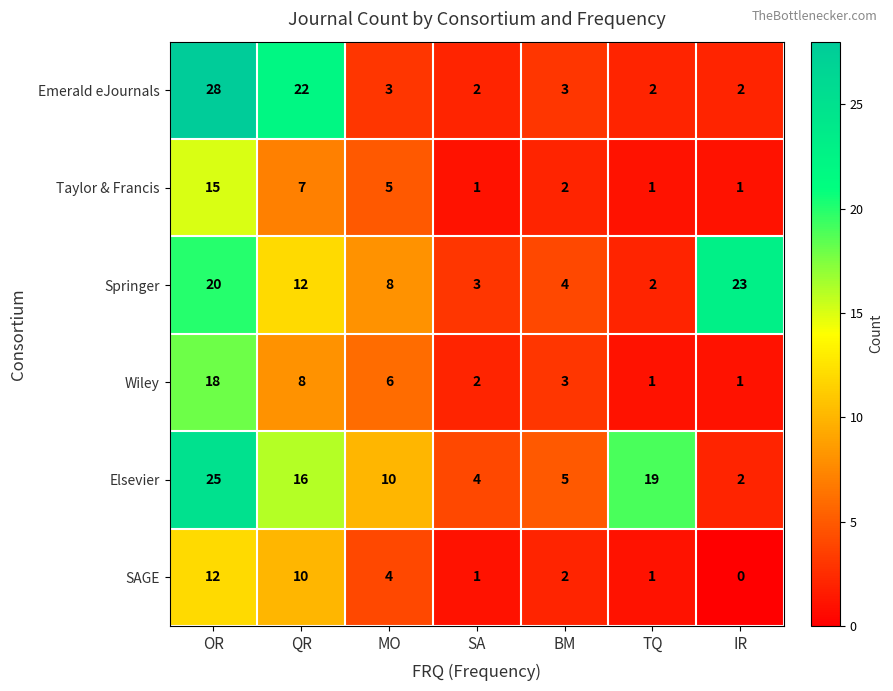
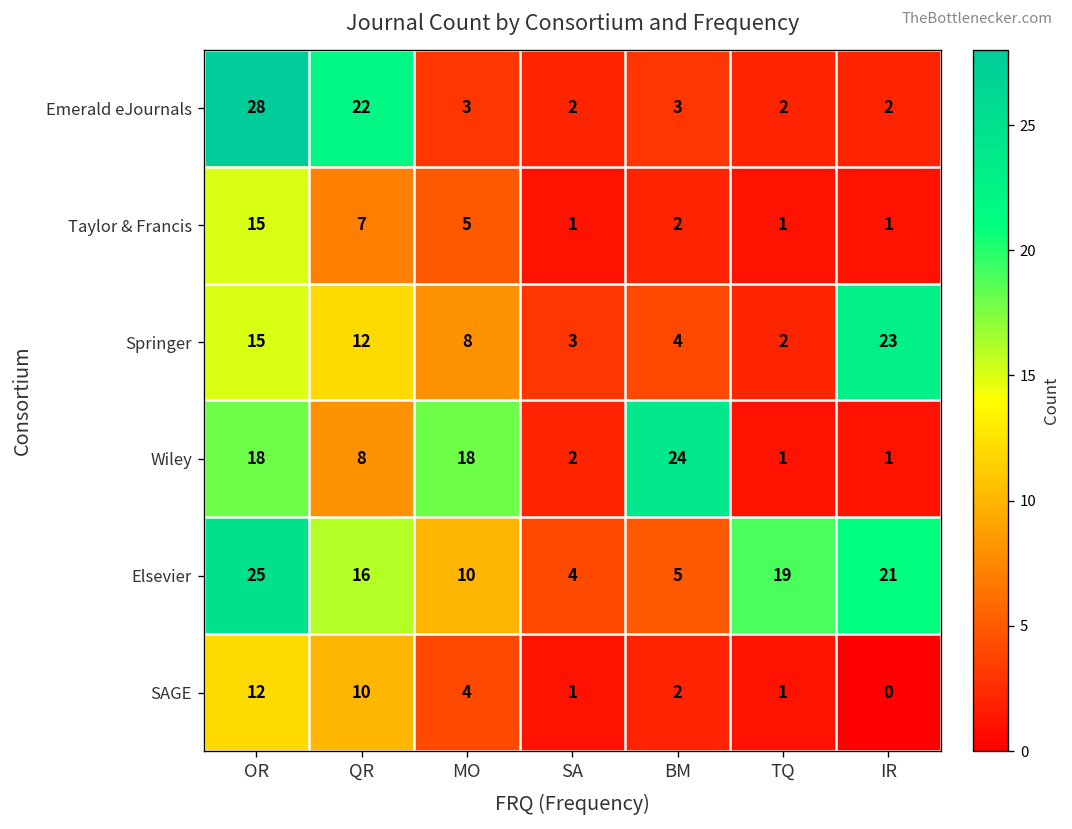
Springer, OR: 20 -> 15
Wiley, MO: 6 -> 18
Wiley, BM: 3 -> 24
Elsevier, IR: 2 -> 21
